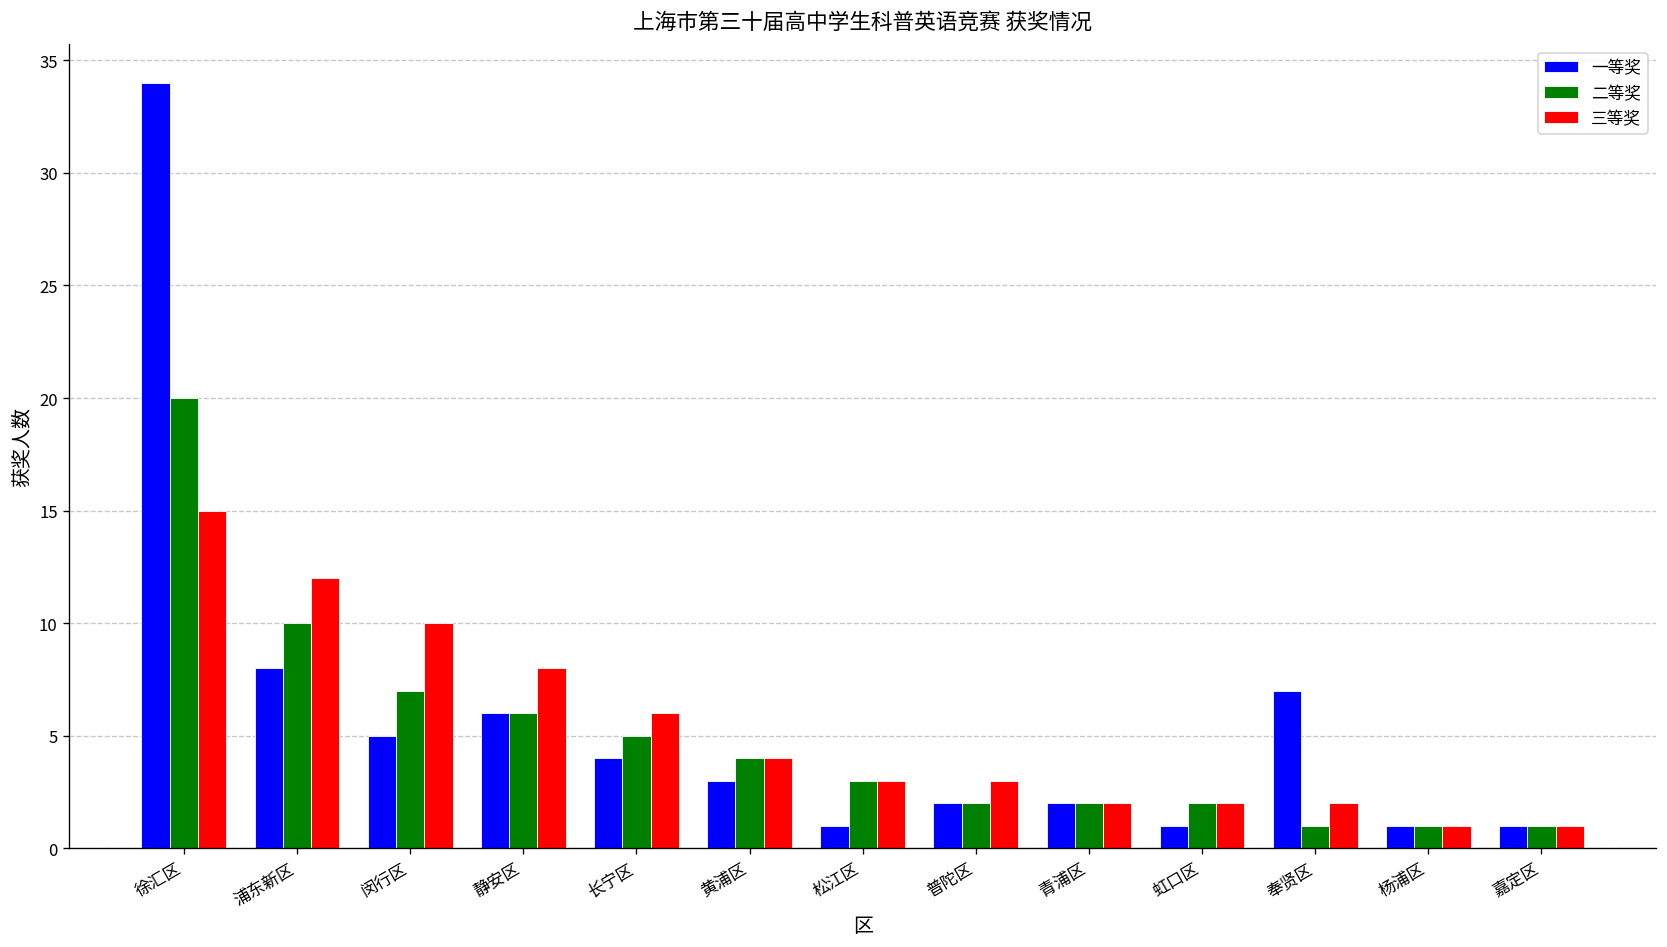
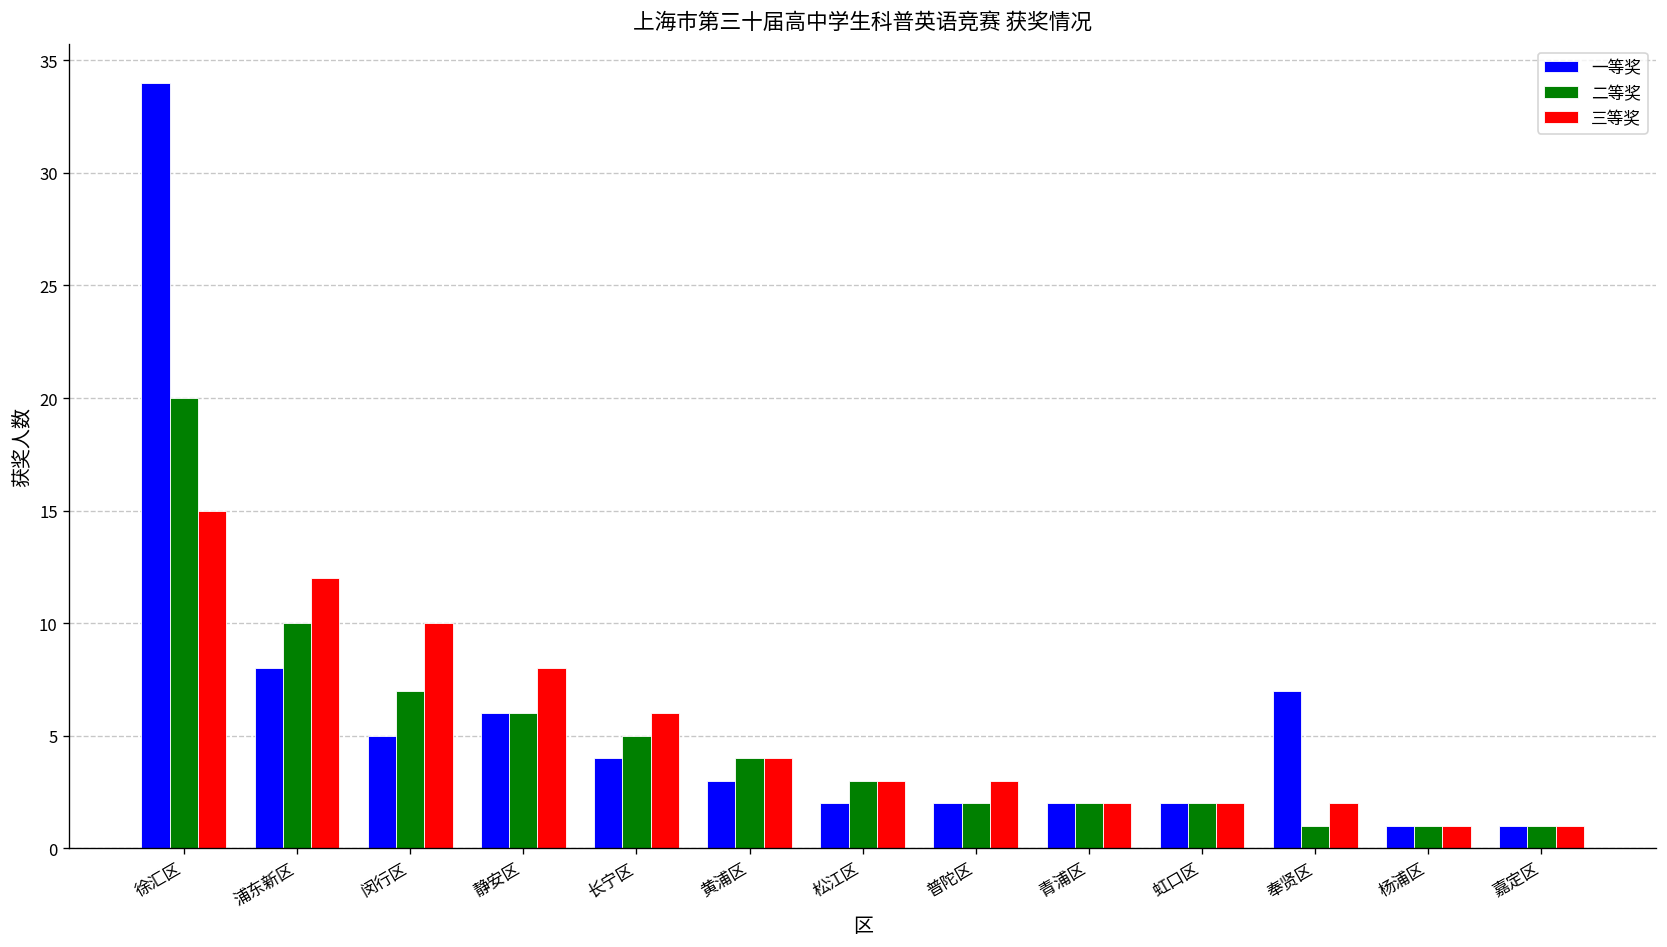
一等奖, 松江区: 1 -> 2
一等奖, 虹口区: 1 -> 2
